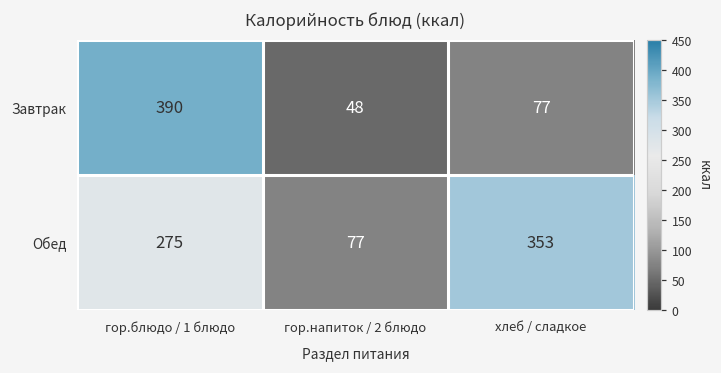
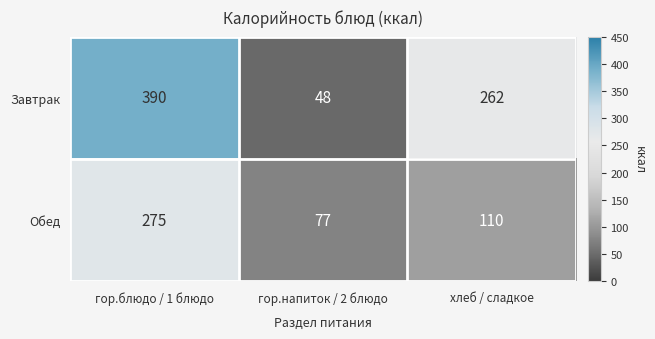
Завтрак, хлеб / сладкое: 77 -> 262
Обед, хлеб / сладкое: 353 -> 110
